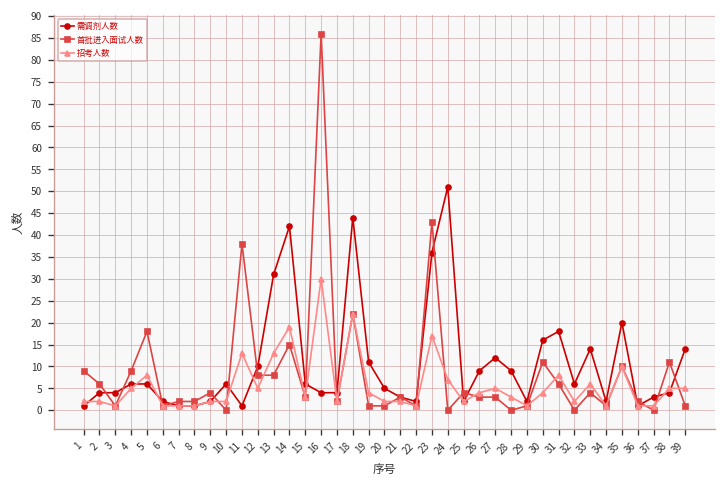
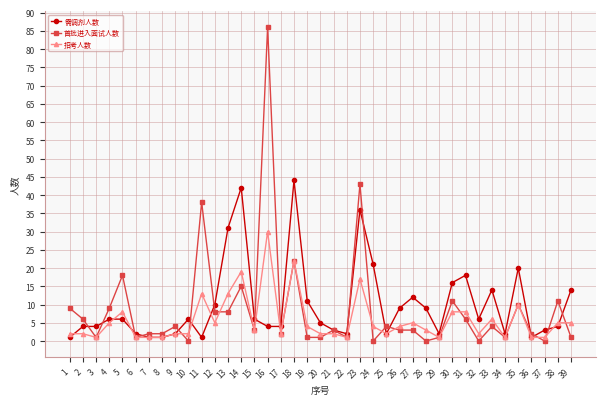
需调剂人数, 24: 51 -> 21
招考人数, 24: 7 -> 4
招考人数, 30: 4 -> 8
